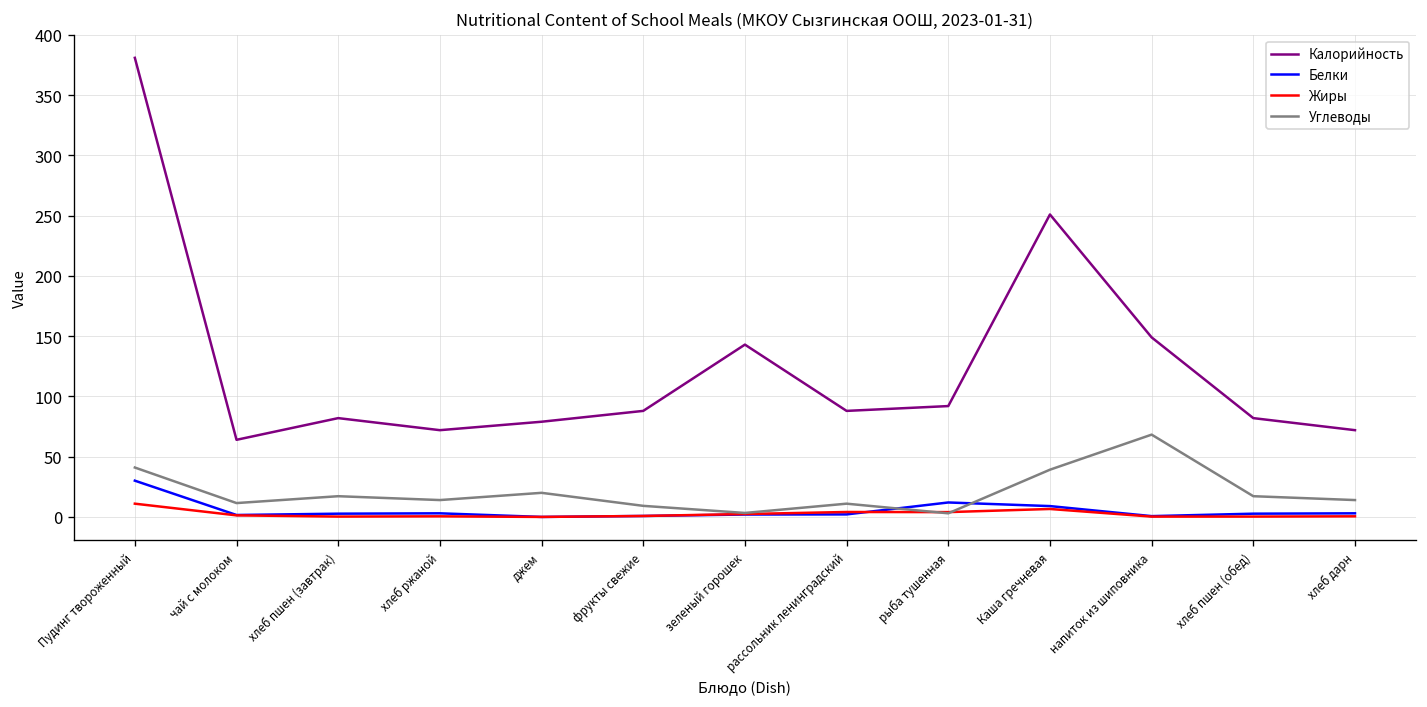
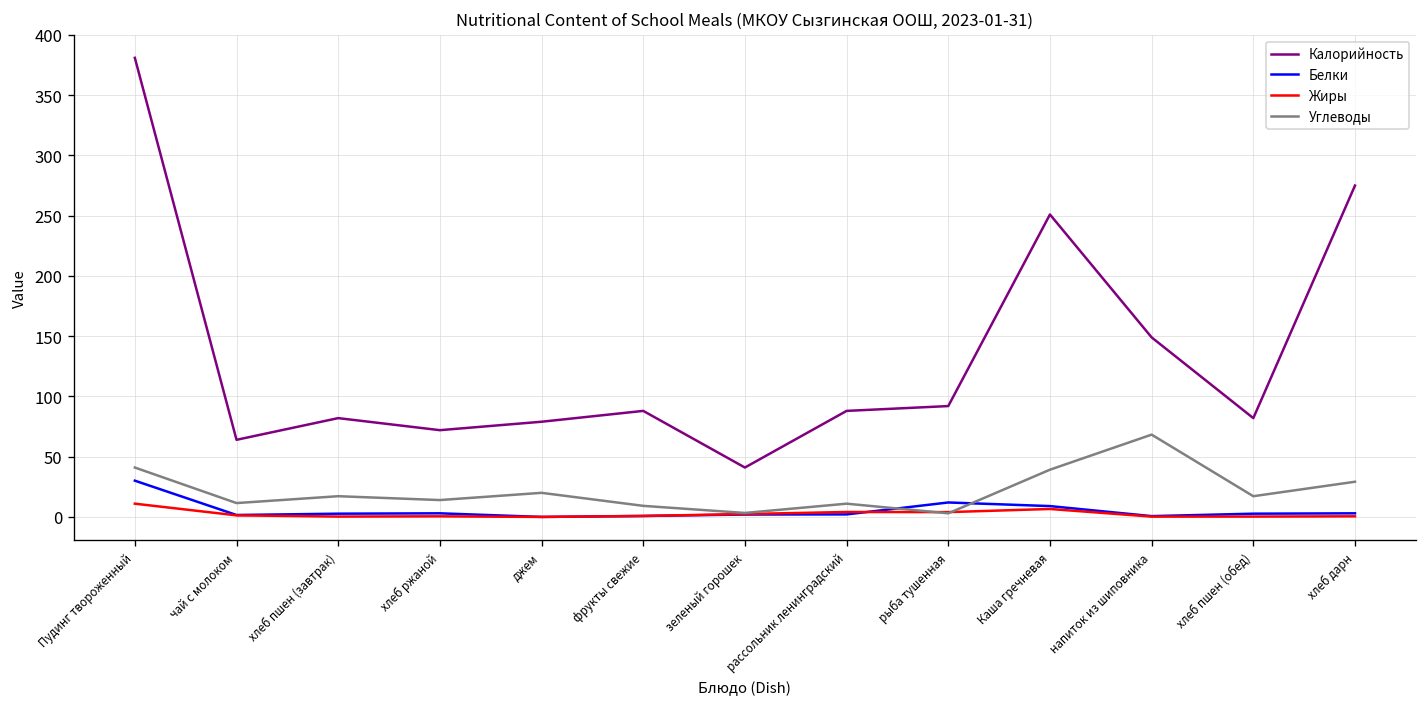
Калорийность, зеленый горошек: 143 -> 41
Калорийность, хлеб дарн: 72 -> 275
Углеводы, хлеб дарн: 14 -> 29
